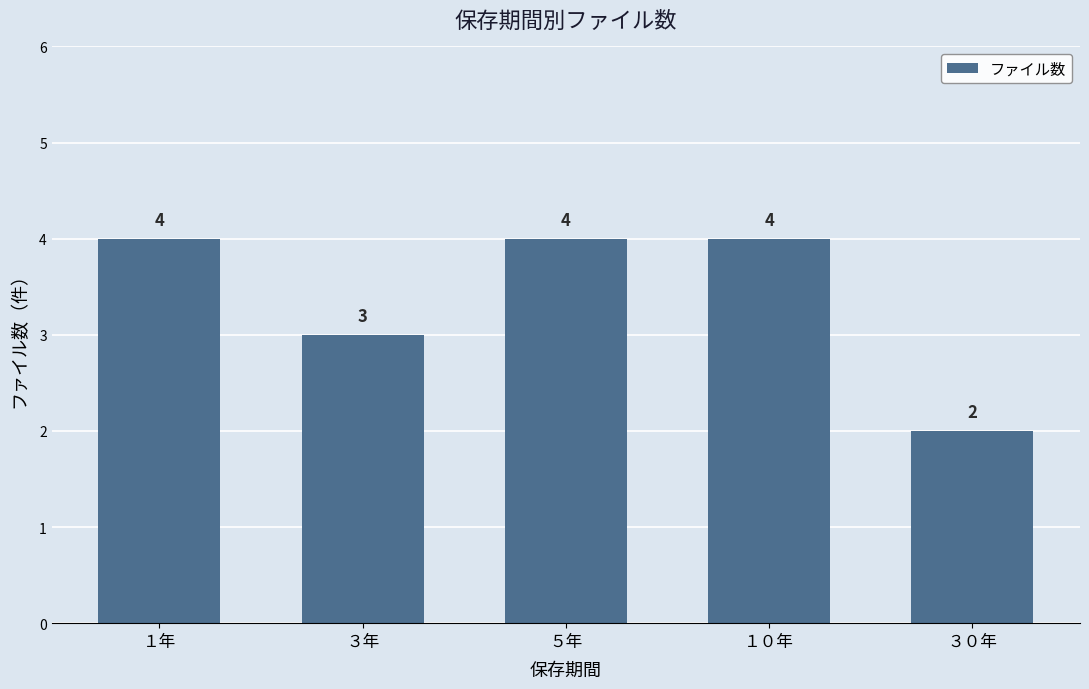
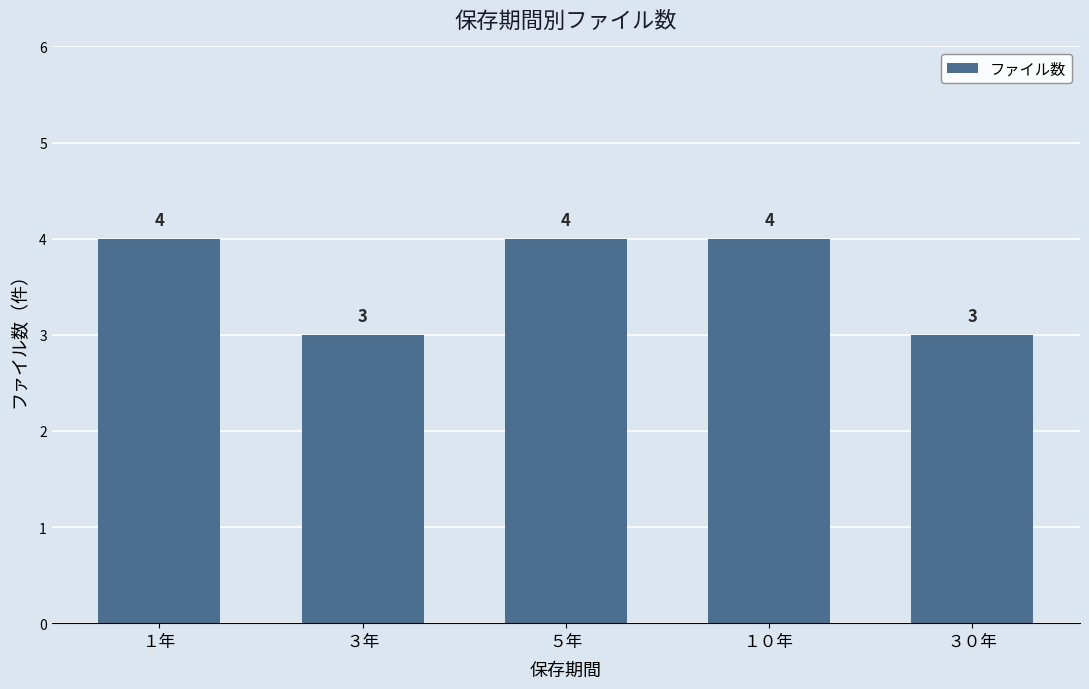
３０年: 2 -> 3
